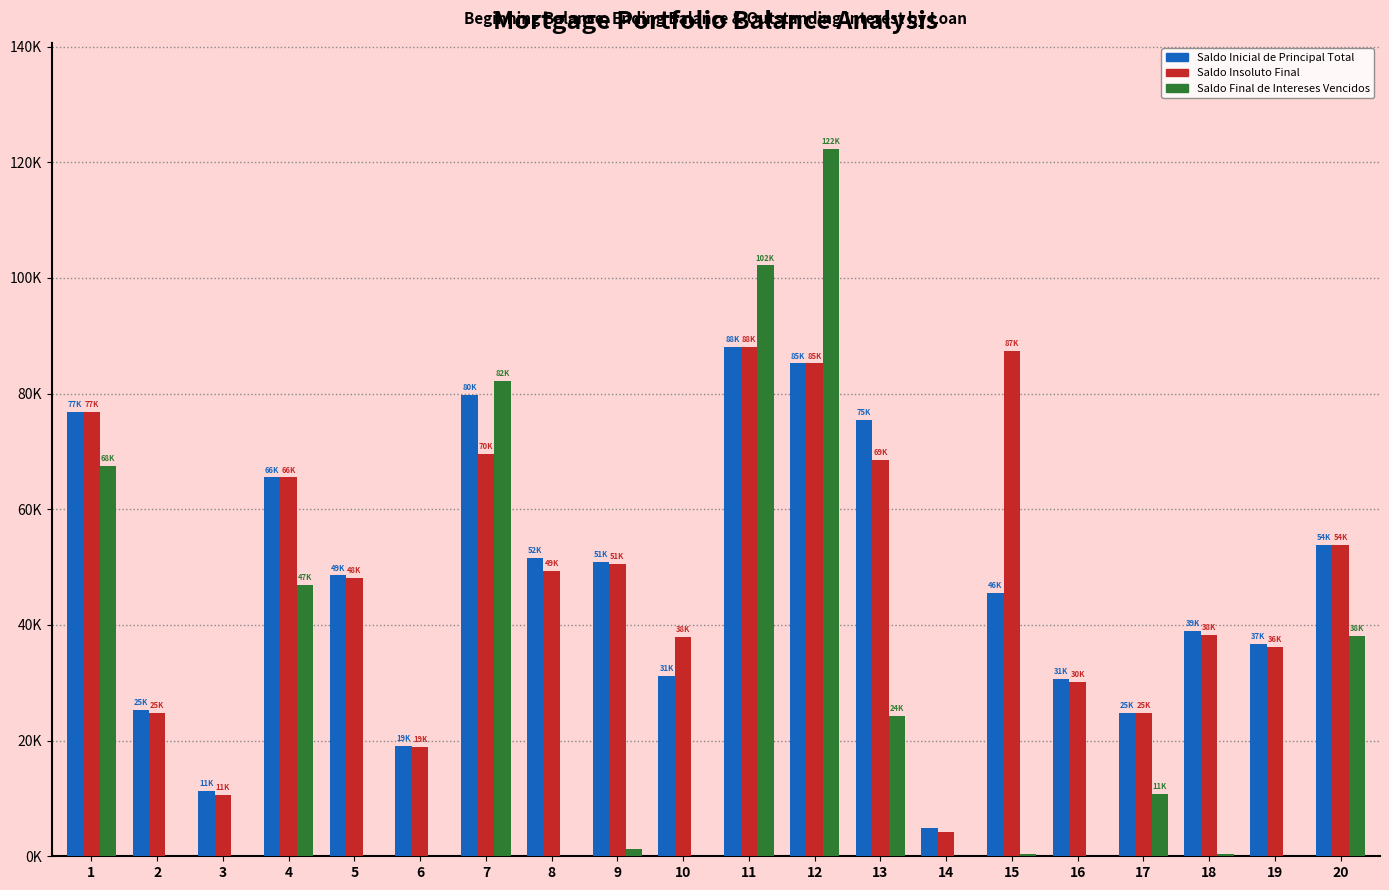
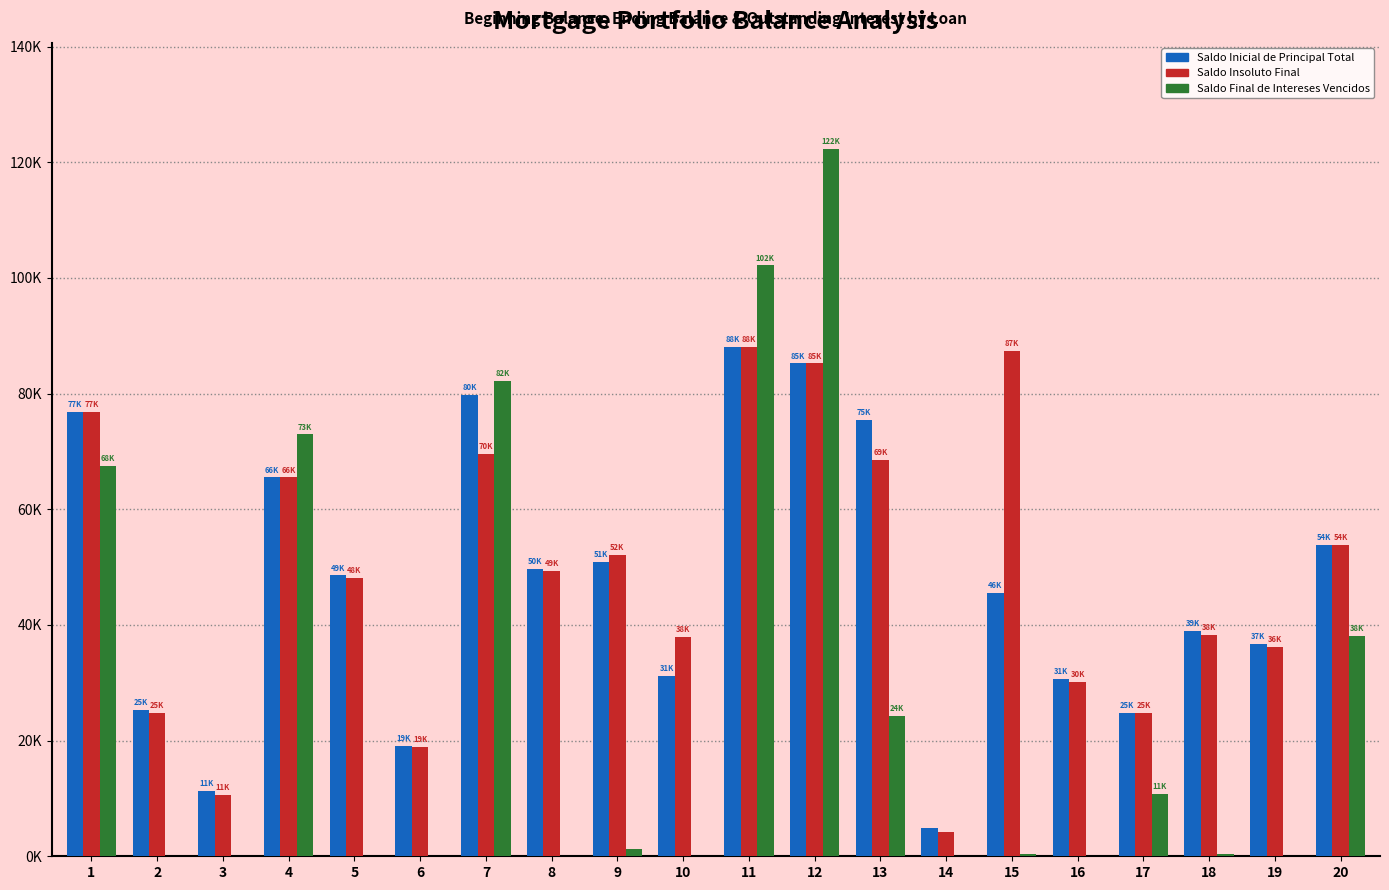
Saldo Final de Intereses Vencidos, 4: 47K -> 73K
Saldo Inicial de Principal Total, 8: 52K -> 50K
Saldo Insoluto Final, 9: 51K -> 52K
